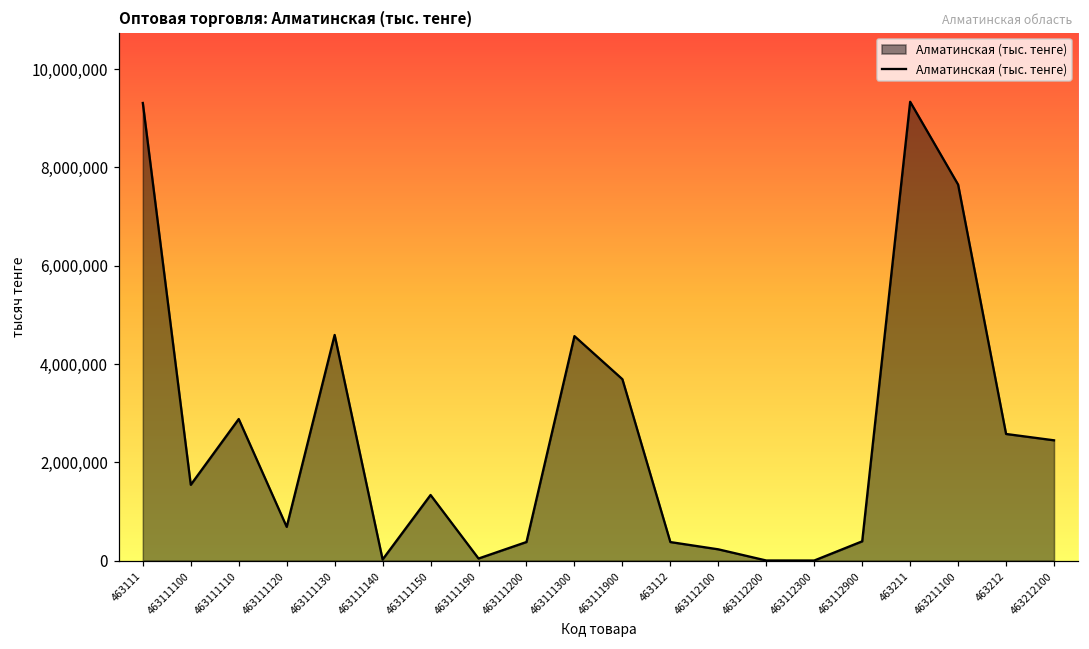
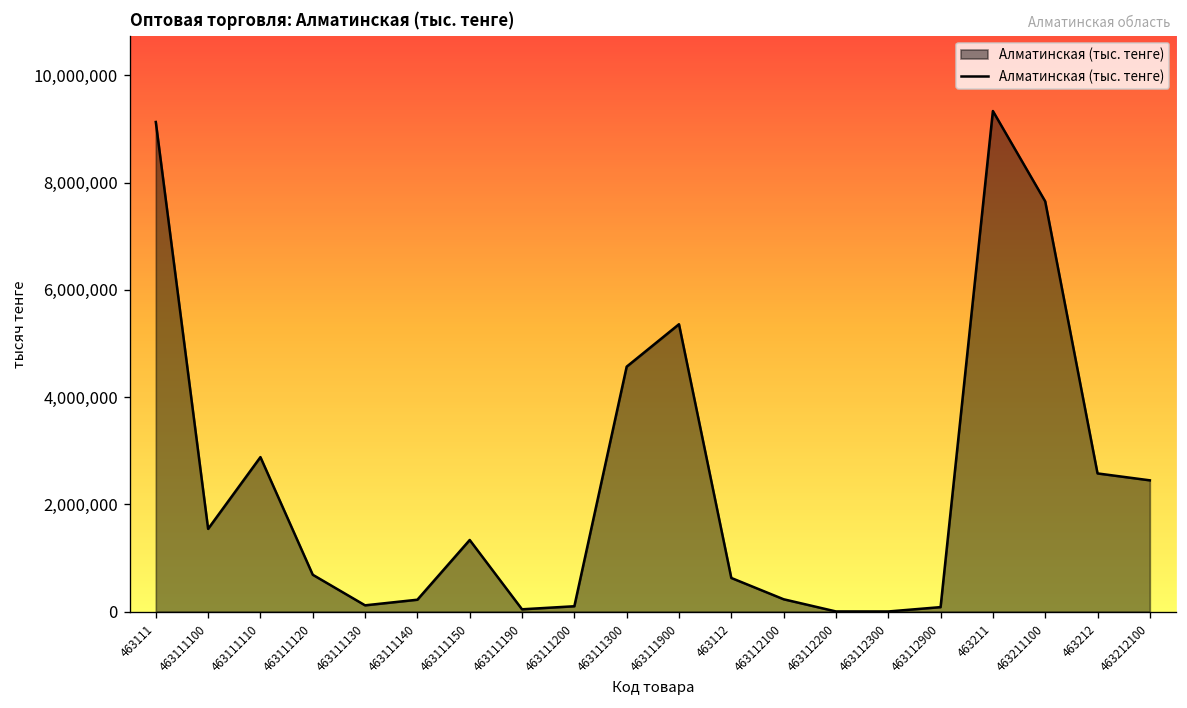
463111: 9,300,000 -> 9,100,000
463111130: 4,600,000 -> 100,000
463111140: 0 -> 200,000
463111200: 400,000 -> 100,000
463111900: 3,700,000 -> 5,400,000
463112: 400,000 -> 600,000
463112900: 400,000 -> 100,000
